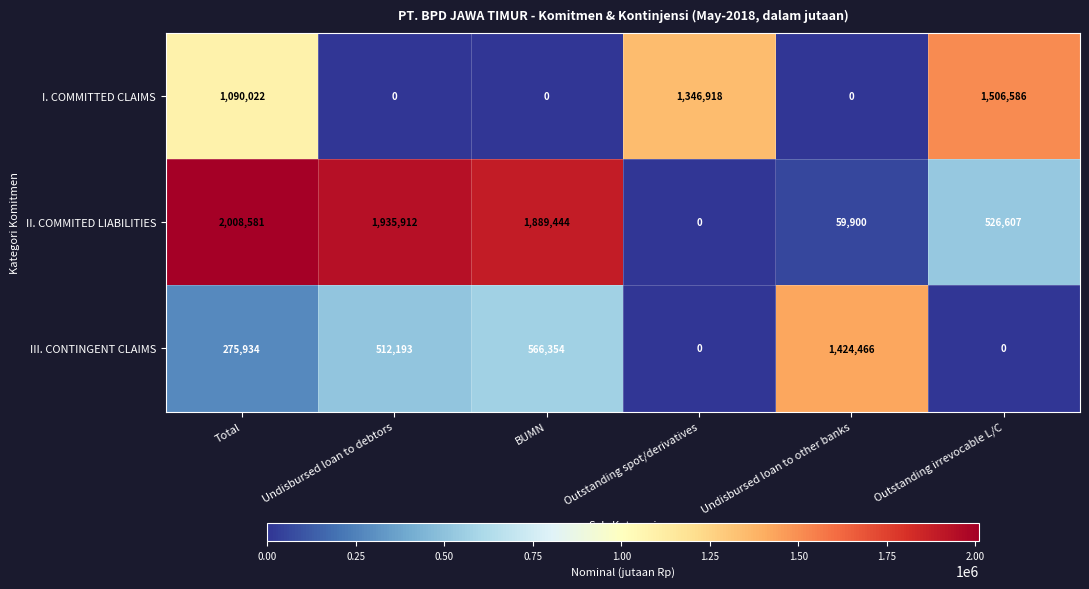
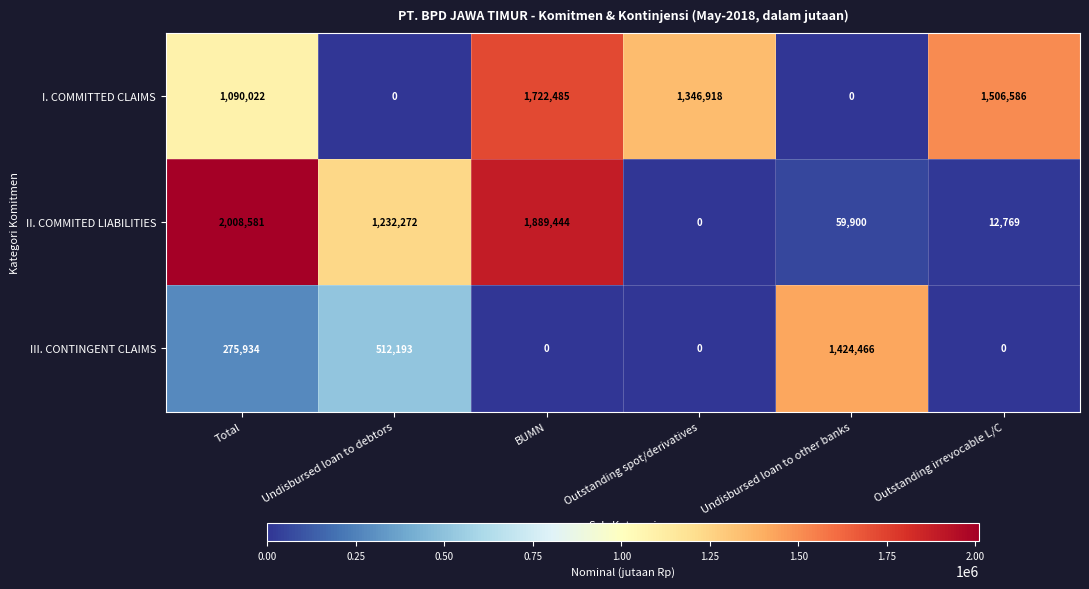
I. COMMITTED CLAIMS, BUMN: 0 -> 1,722,485
II. COMMITED LIABILITIES, Undisbursed loan to debtors: 1,935,912 -> 1,232,272
II. COMMITED LIABILITIES, Outstanding irrevocable L/C: 526,607 -> 12,769
III. CONTINGENT CLAIMS, BUMN: 566,354 -> 0
